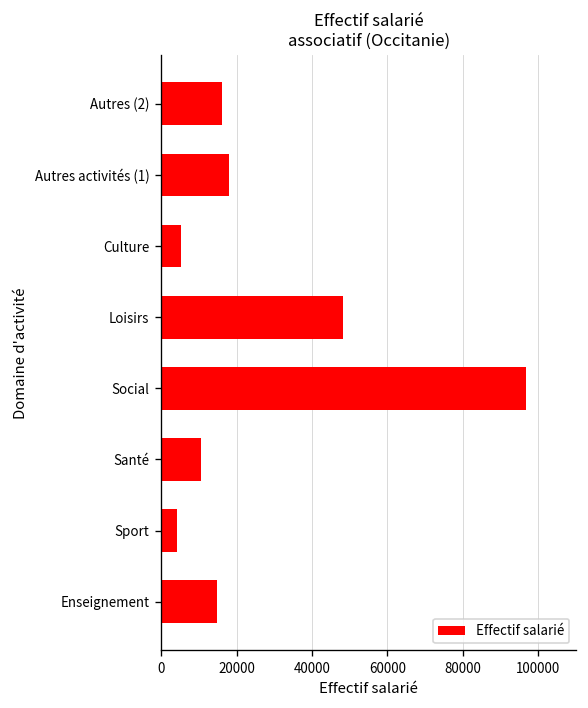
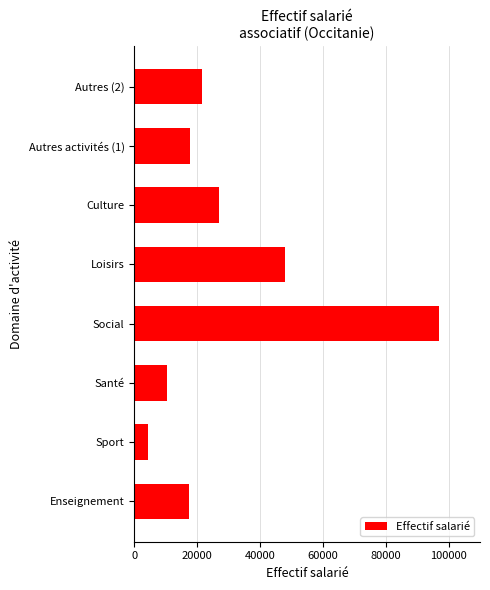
Autres (2): 16000 -> 22000
Culture: 5000 -> 27000
Enseignement: 15000 -> 17000
